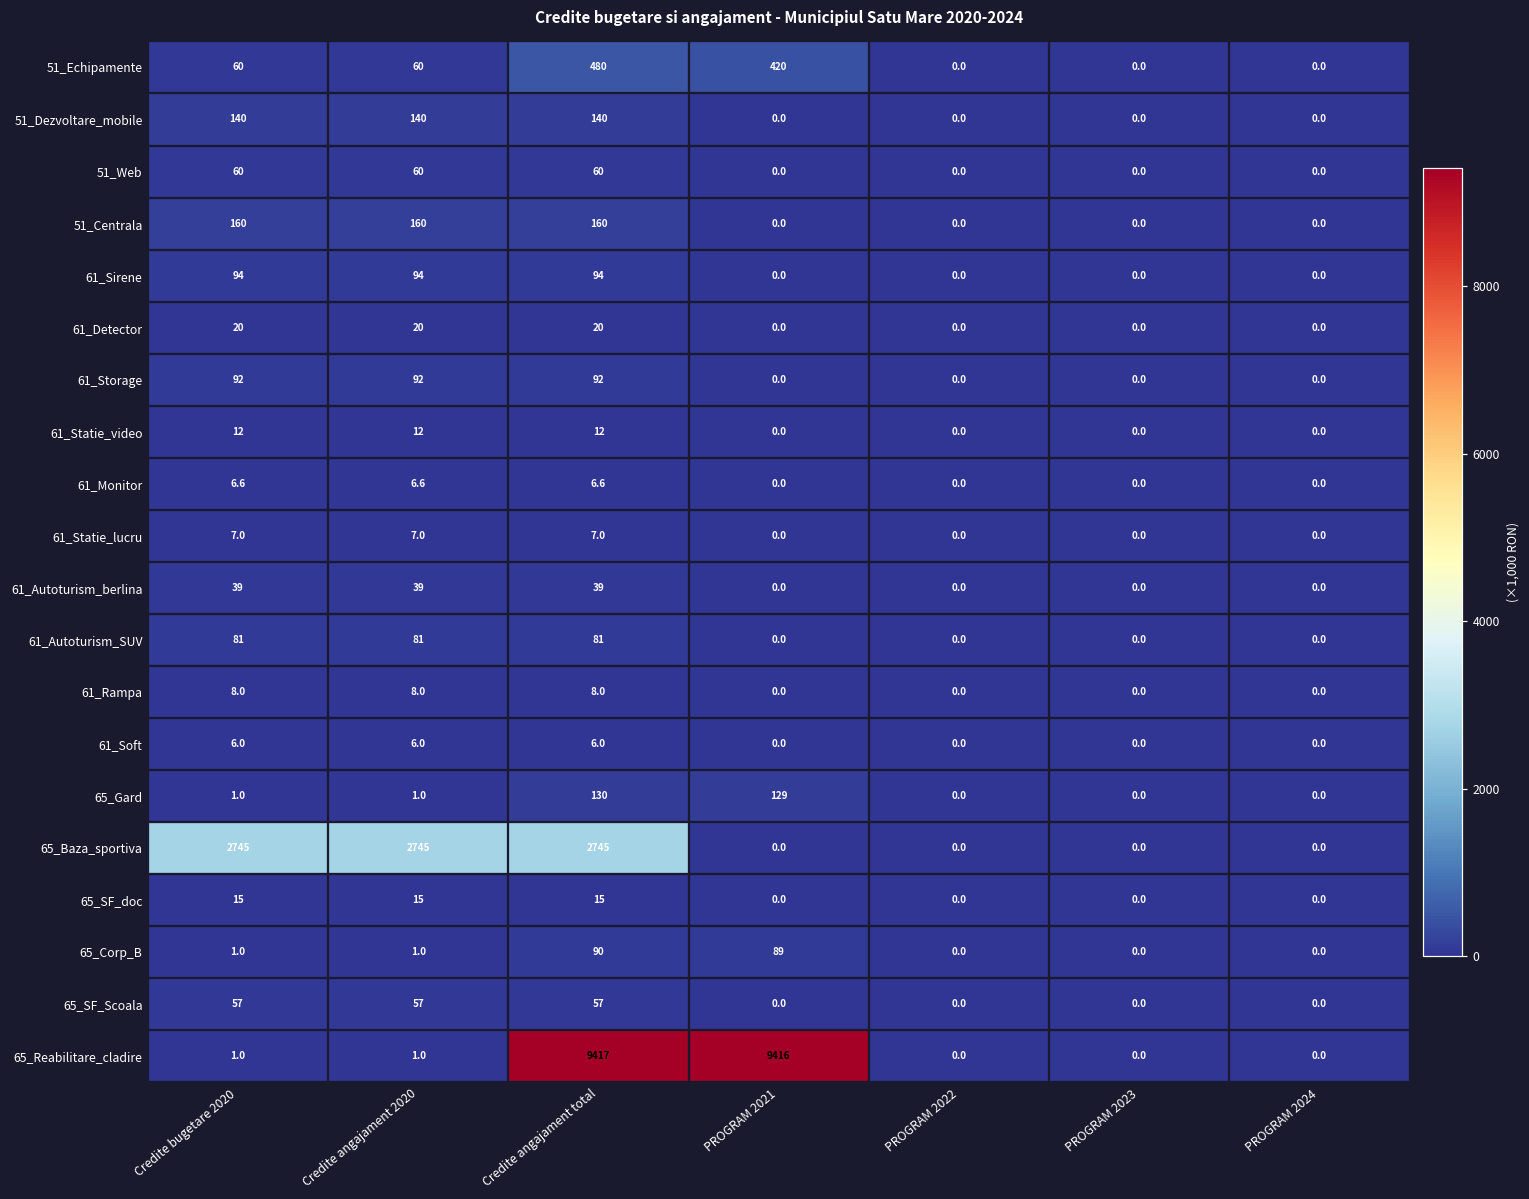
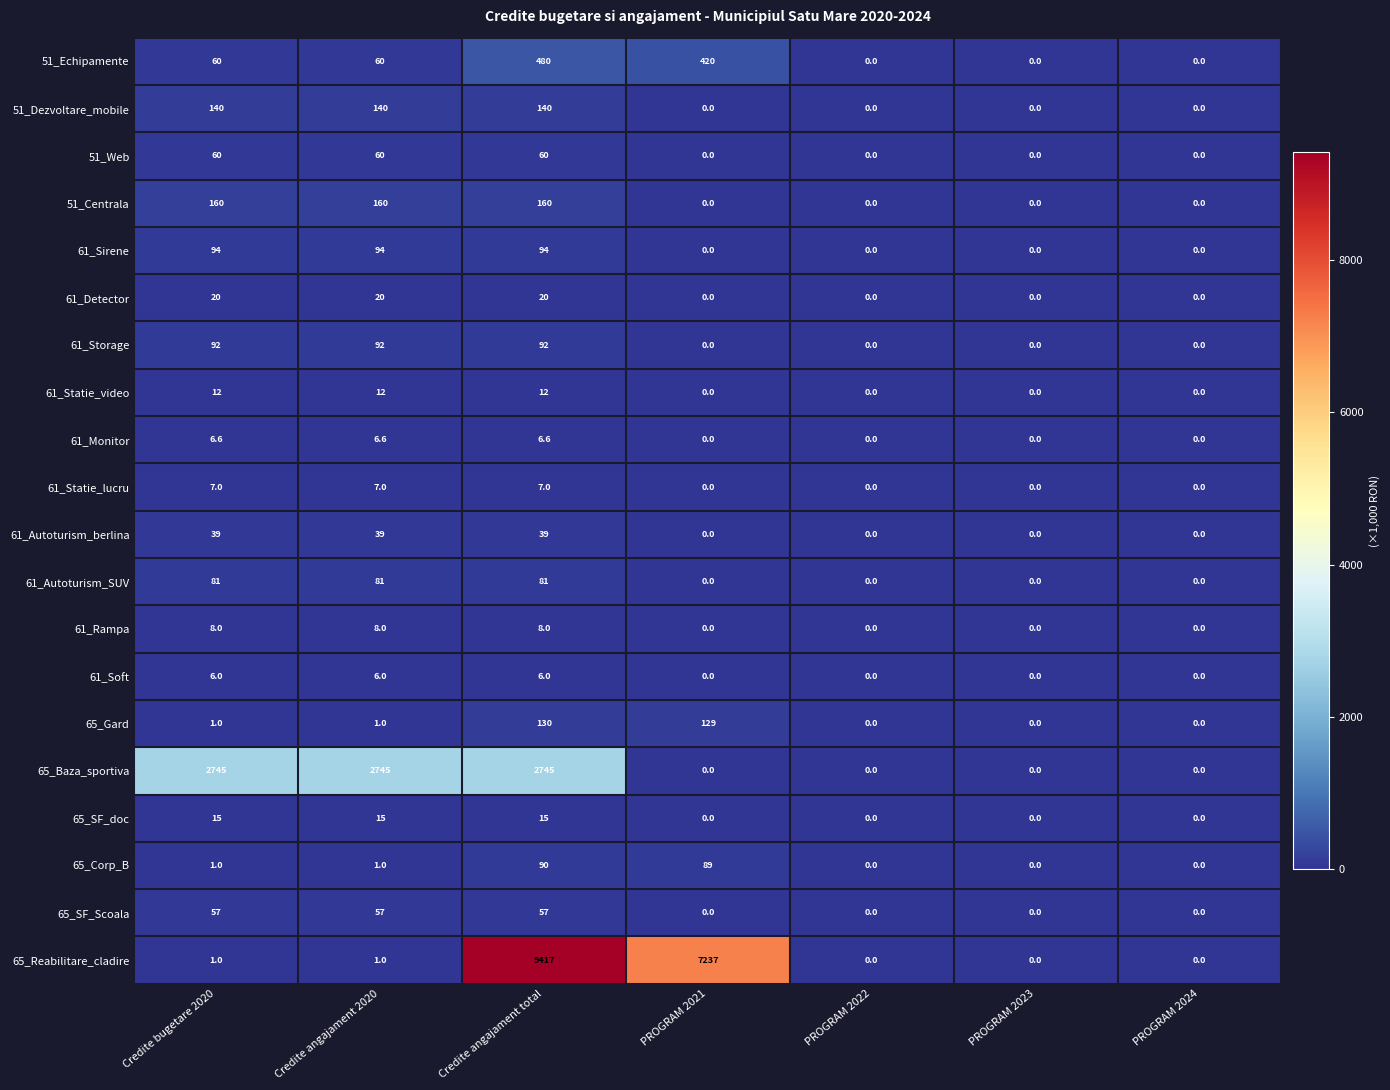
65_Reabilitare_cladire, PROGRAM 2021: 9416 -> 7237
